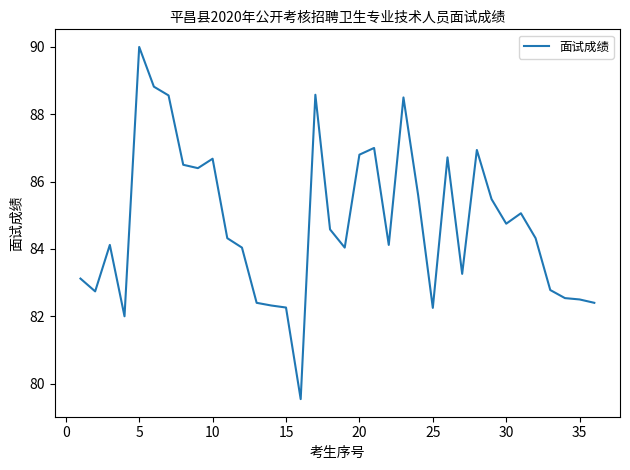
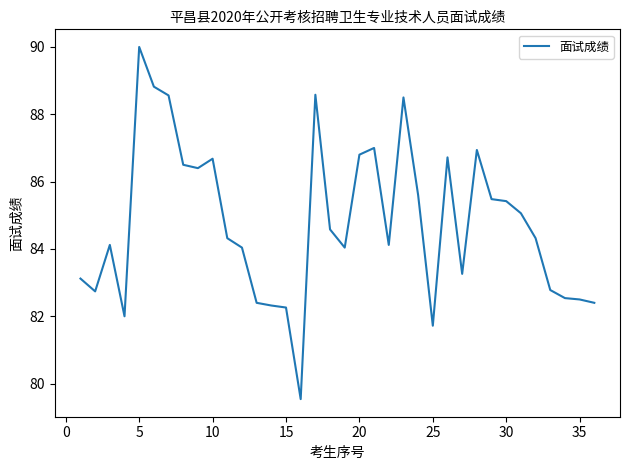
25: 82.3 -> 81.7
30: 84.8 -> 85.4
